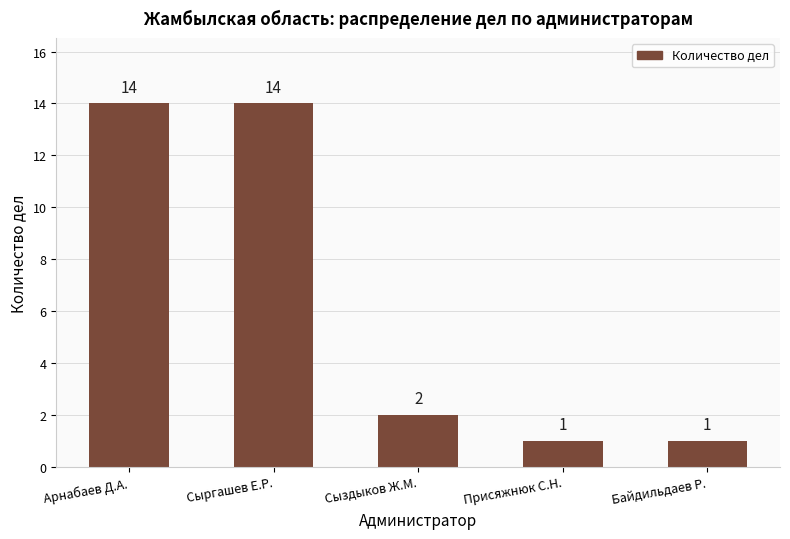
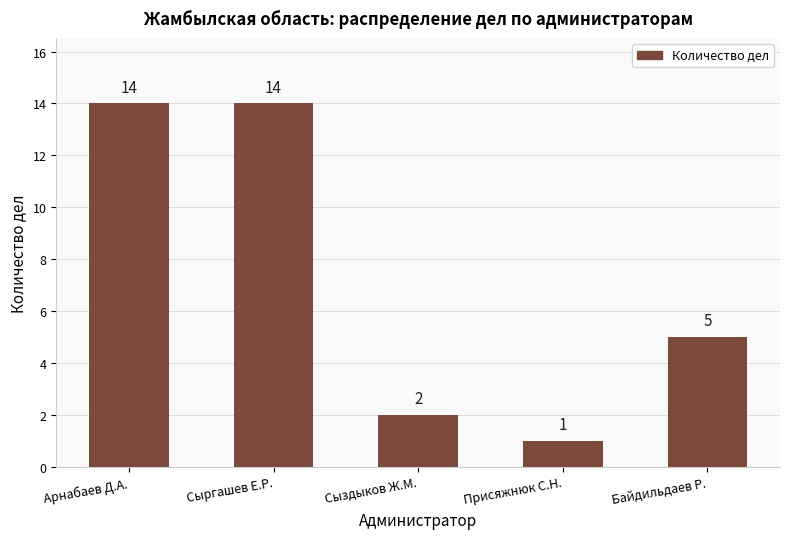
Байдильдаев Р.: 1 -> 5
